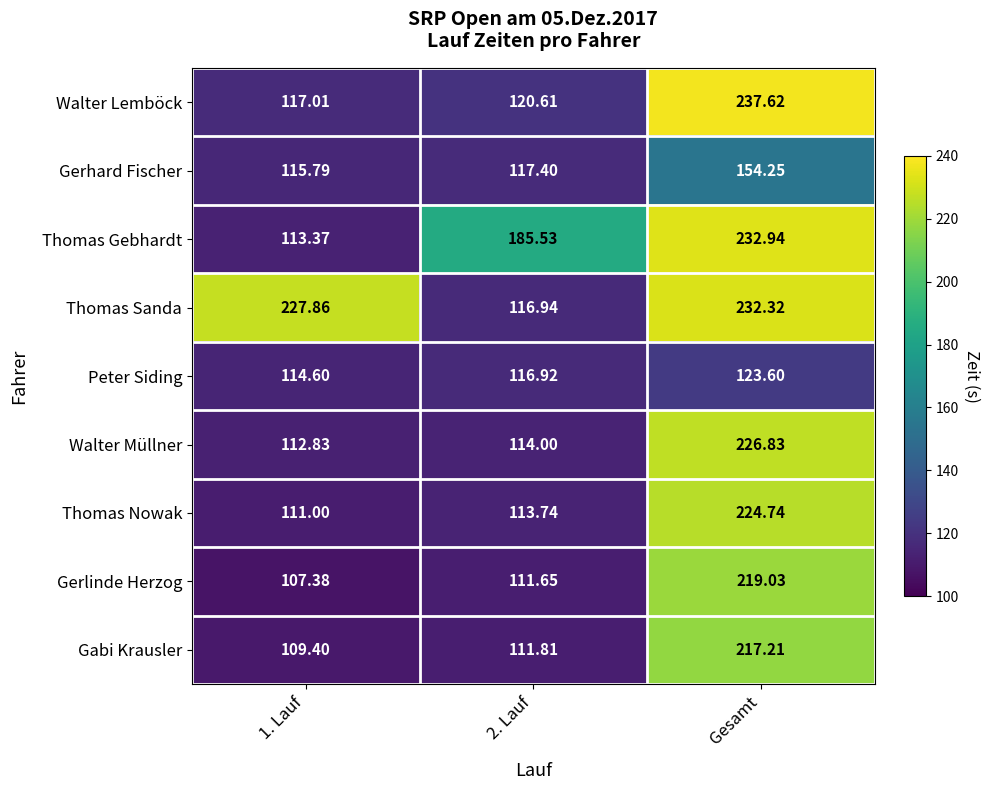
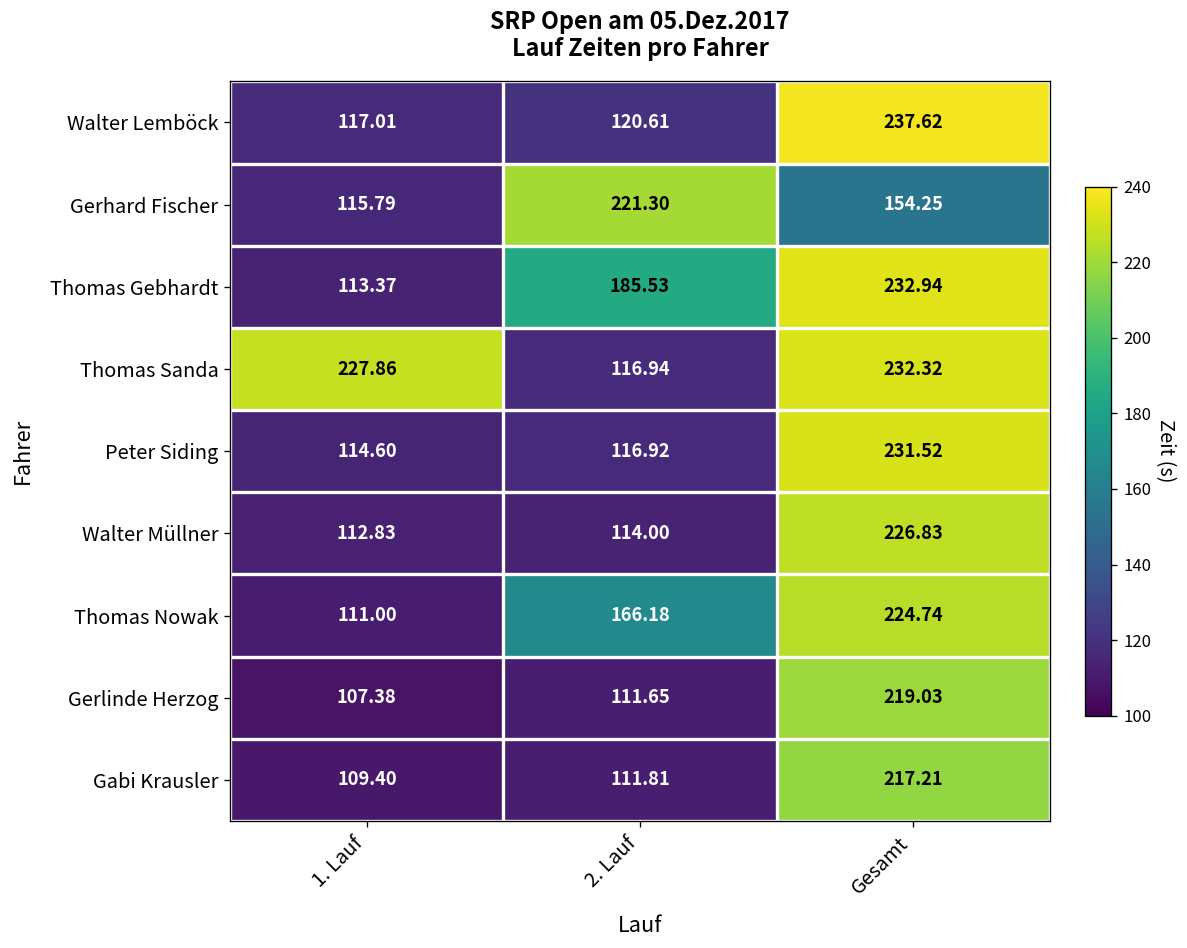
Gerhard Fischer, 2. Lauf: 117.40 -> 221.30
Peter Siding, Gesamt: 123.60 -> 231.52
Thomas Nowak, 2. Lauf: 113.74 -> 166.18
